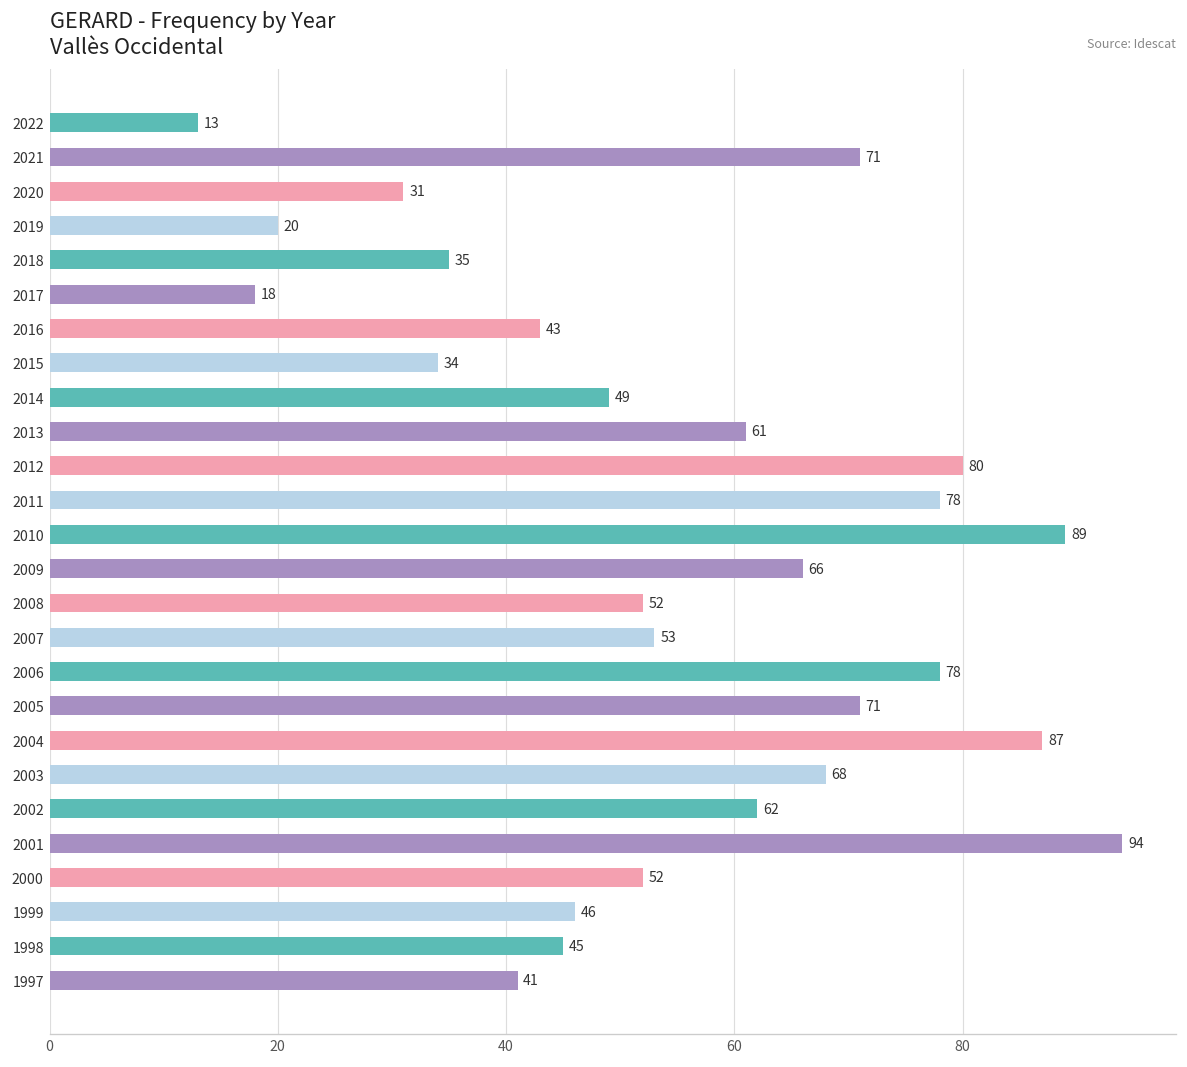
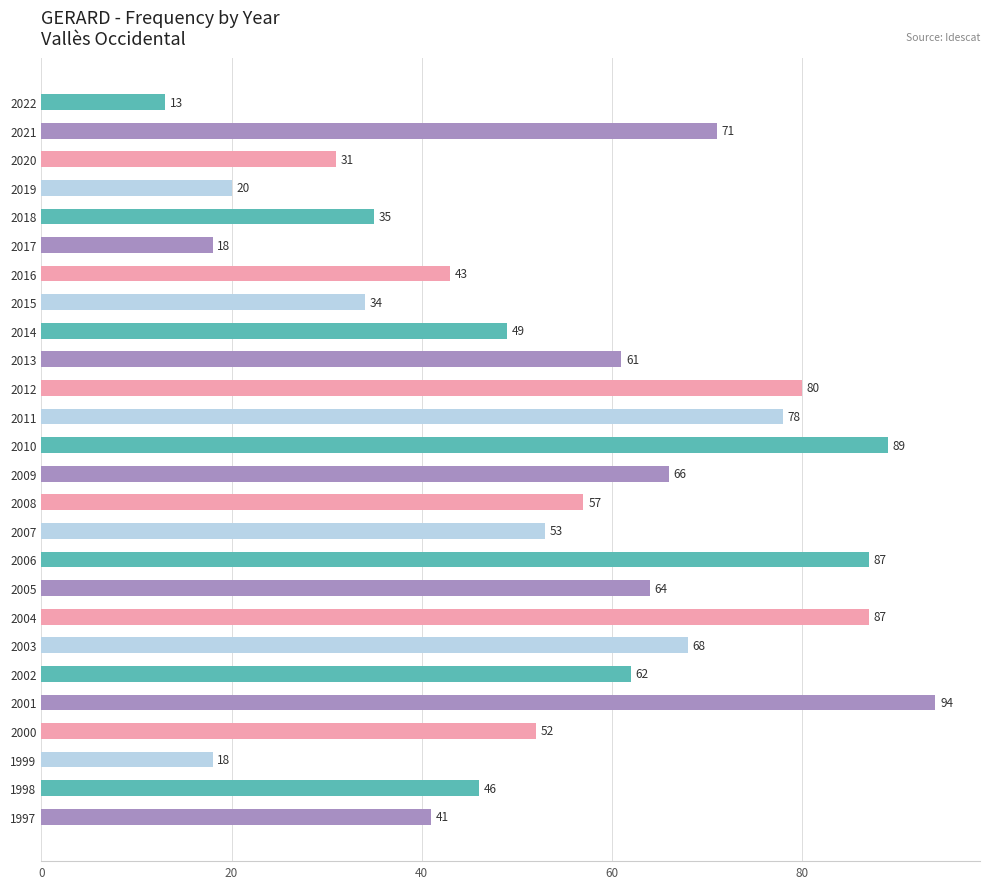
2008: 52 -> 57
2006: 78 -> 87
2005: 71 -> 64
1999: 46 -> 18
1998: 45 -> 46
